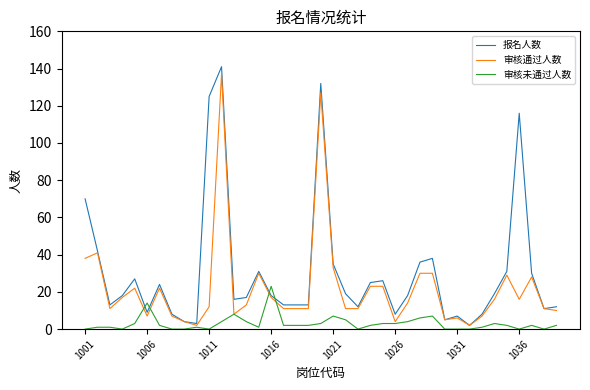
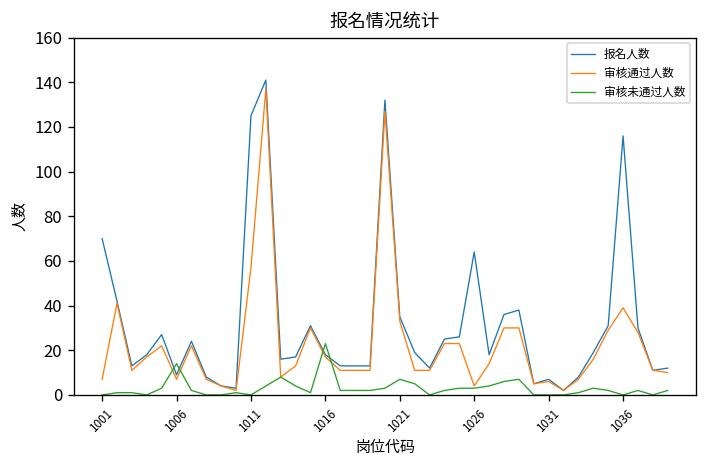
审核通过人数, 1001: 38 -> 7
审核通过人数, 1011: 12 -> 57
报名人数, 1026: 8 -> 64
审核通过人数, 1036: 16 -> 39
